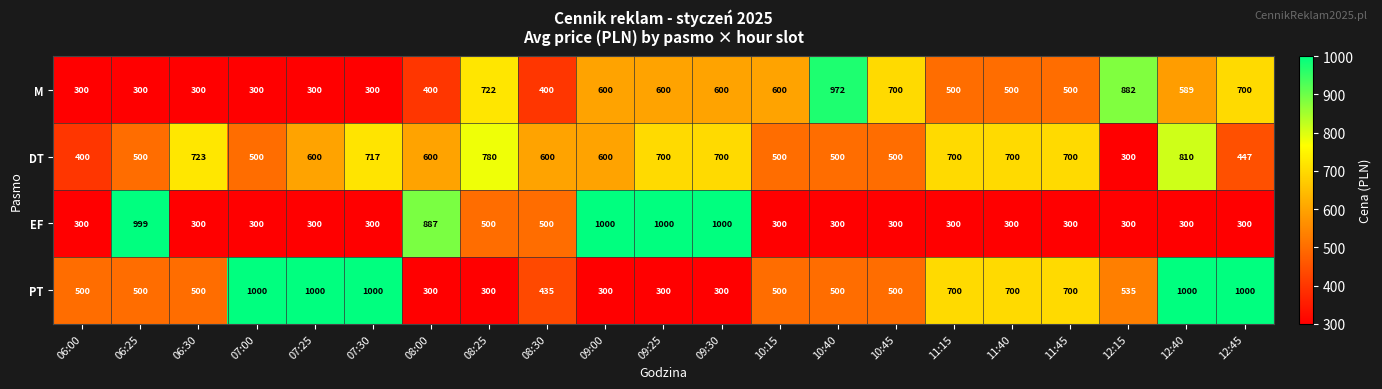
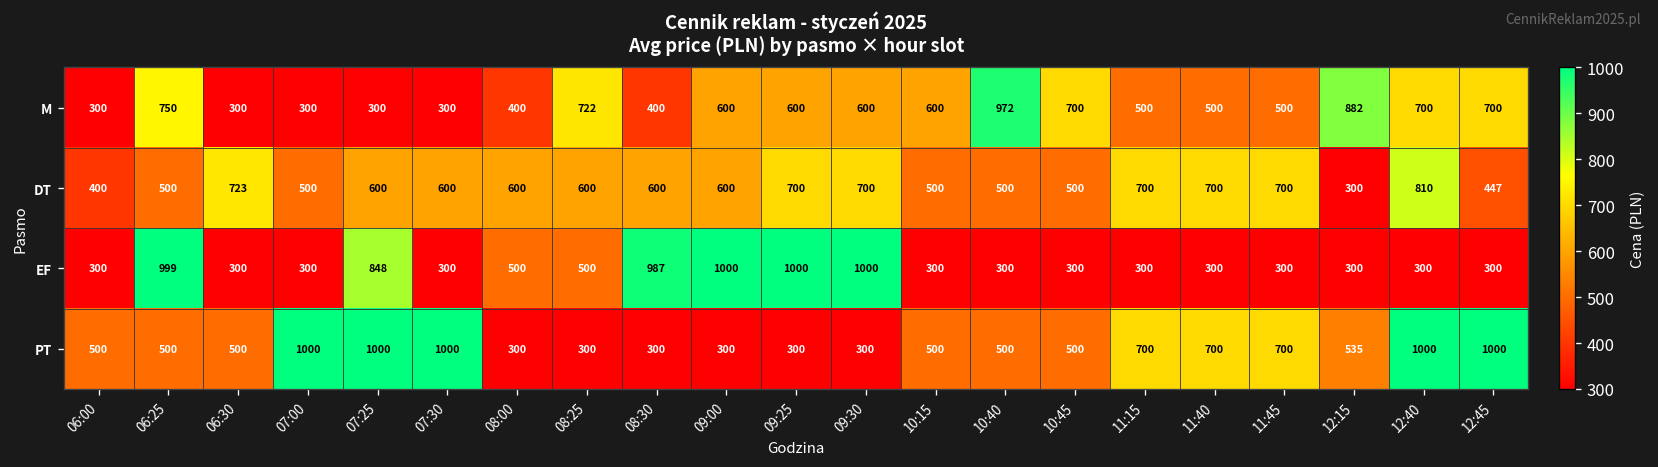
M, 06:25: 300 -> 750
M, 12:40: 589 -> 700
DT, 07:30: 717 -> 600
DT, 08:25: 780 -> 600
EF, 07:25: 300 -> 848
EF, 08:00: 887 -> 500
EF, 08:30: 500 -> 987
PT, 08:30: 435 -> 300
